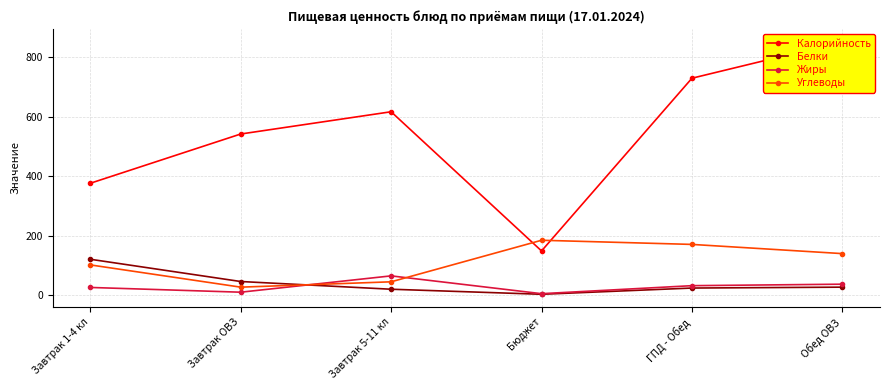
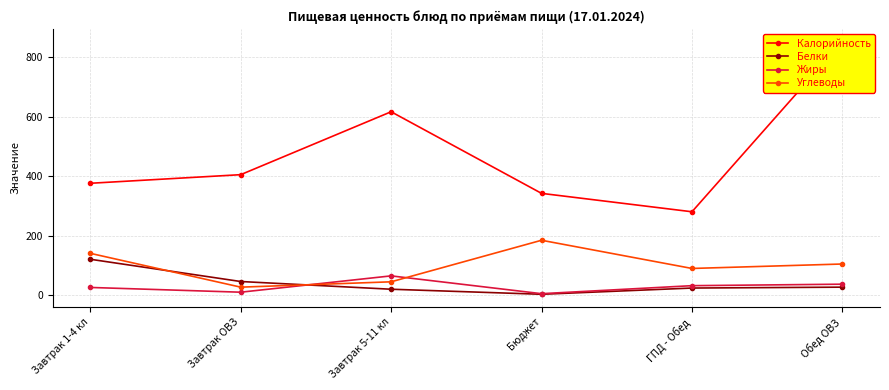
Углеводы, Завтрак 1-4 кл: 100 -> 140
Калорийность, Завтрак ОВЗ: 540 -> 410
Калорийность, Бюджет: 150 -> 340
Калорийность, ГПД - Обед: 730 -> 280
Углеводы, ГПД - Обед: 170 -> 90
Углеводы, Обед ОВЗ: 140 -> 100
